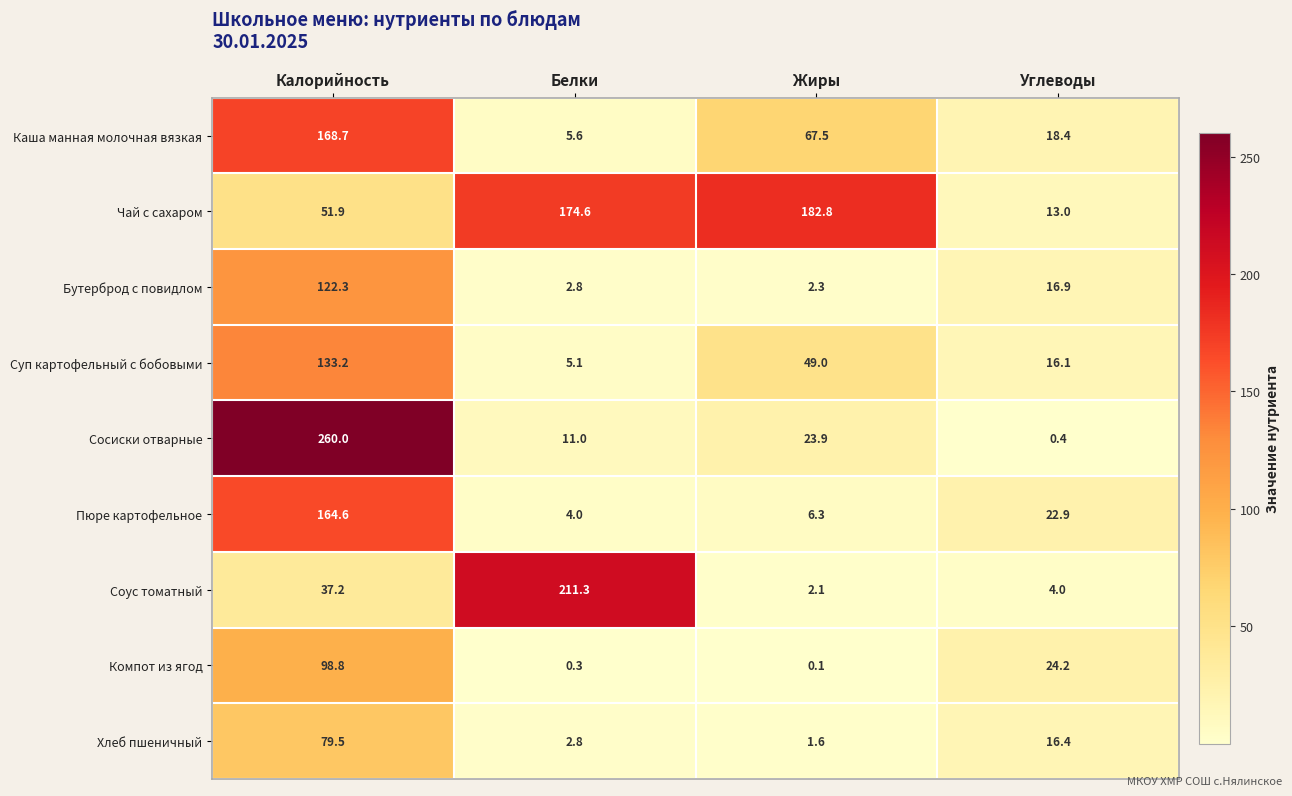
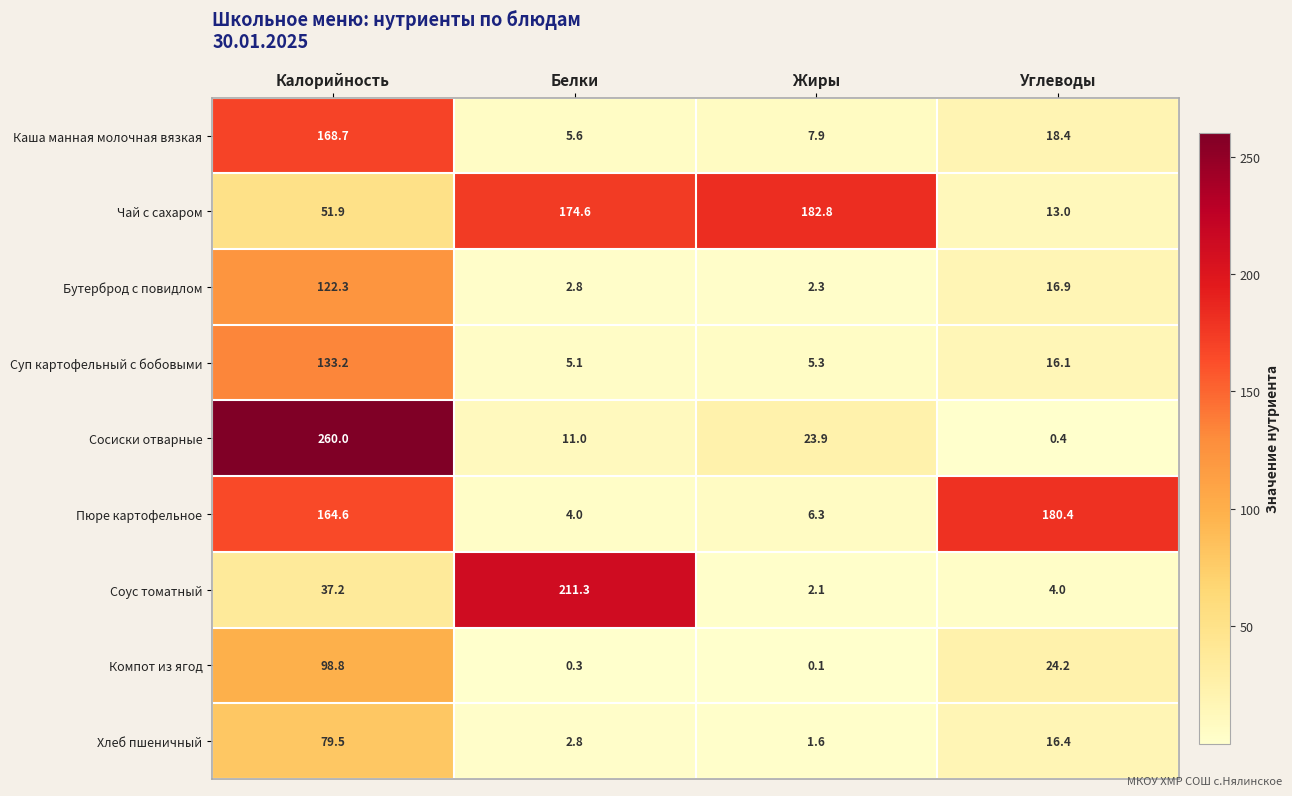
Каша манная молочная вязкая, Жиры: 67.5 -> 7.9
Суп картофельный с бобовыми, Жиры: 49.0 -> 5.3
Пюре картофельное, Углеводы: 22.9 -> 180.4
